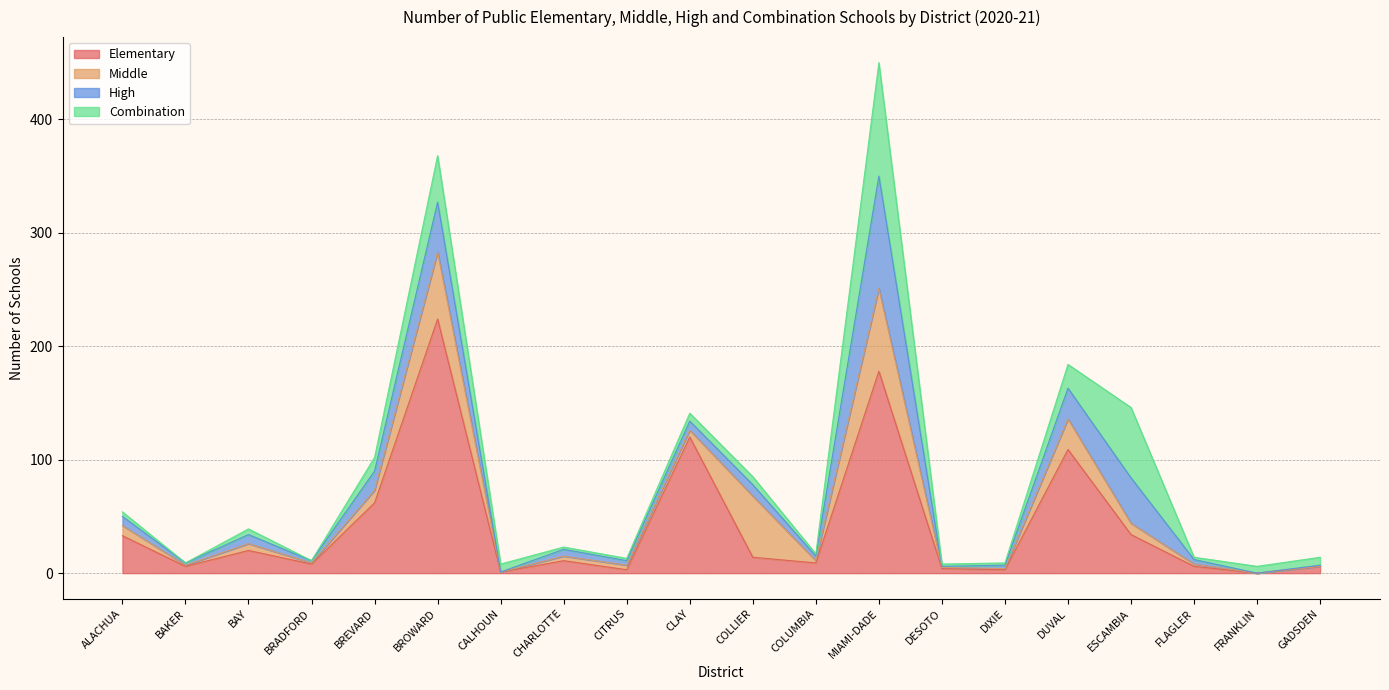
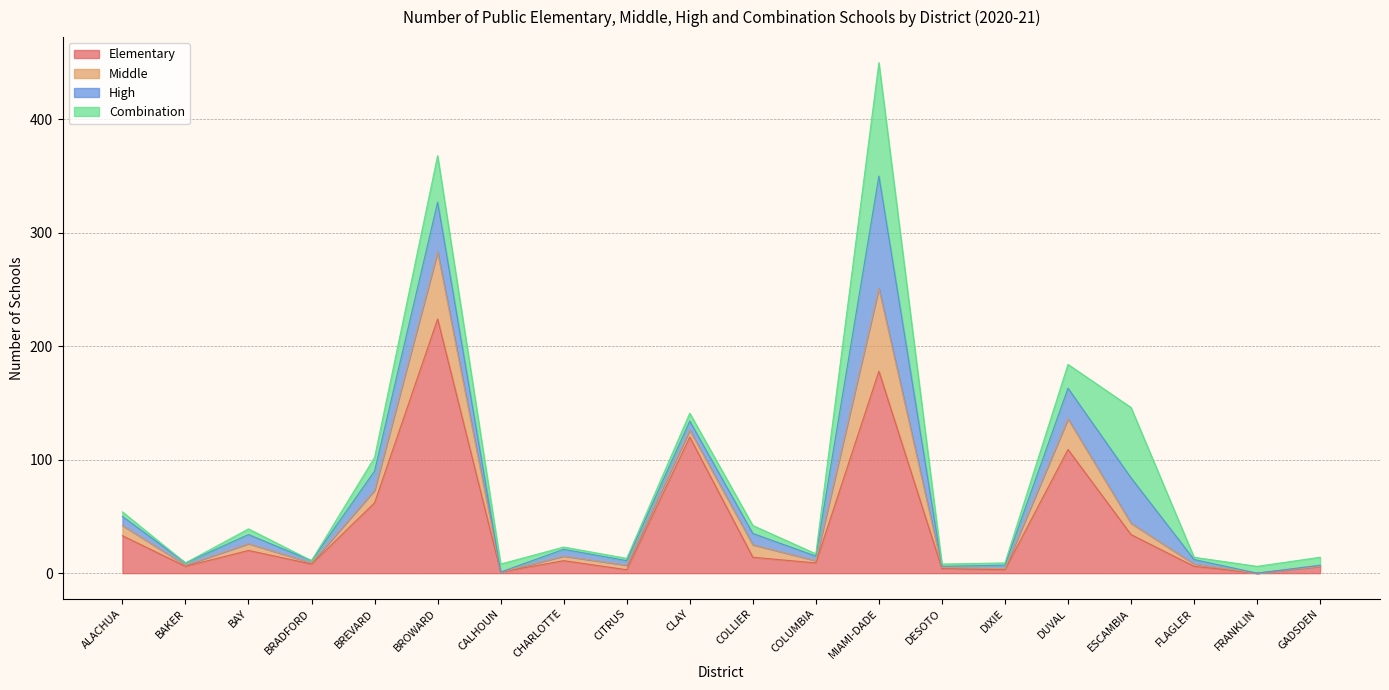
Middle, COLLIER: 54 -> 11
